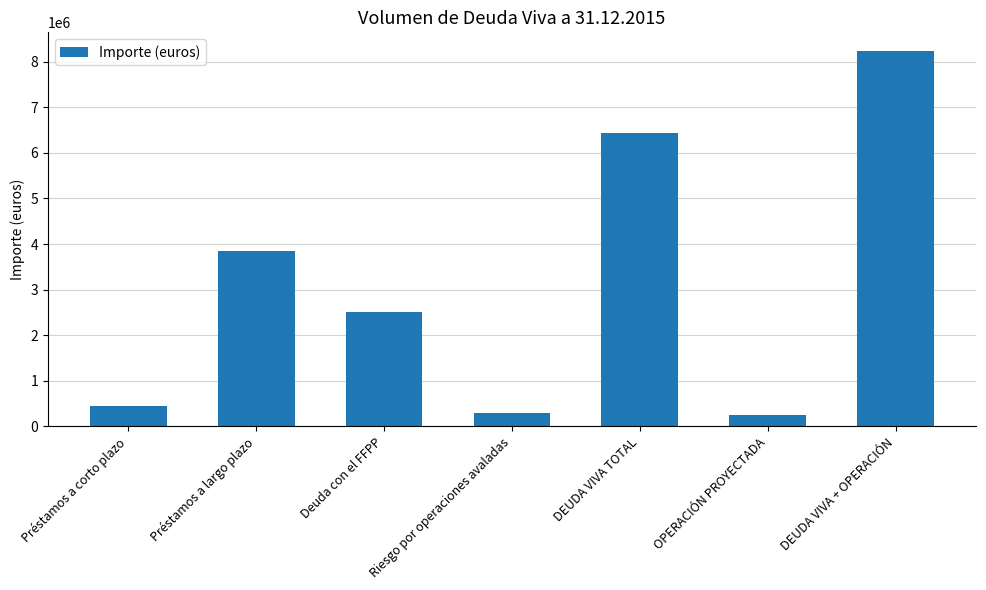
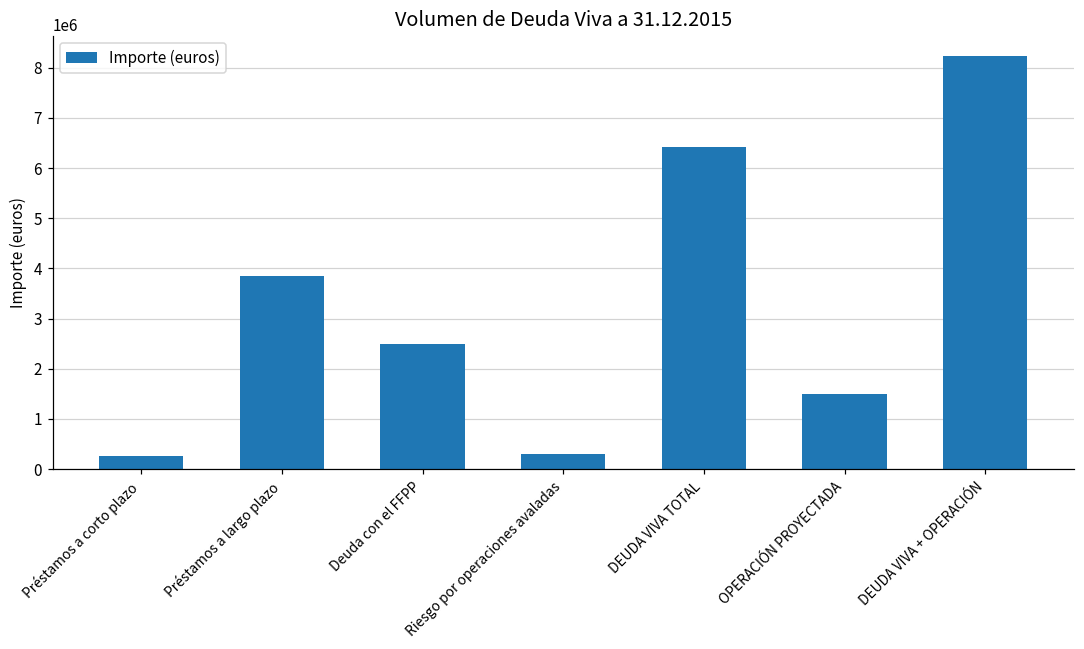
Préstamos a corto plazo: 500000 -> 300000
OPERACIÓN PROYECTADA: 200000 -> 1500000
